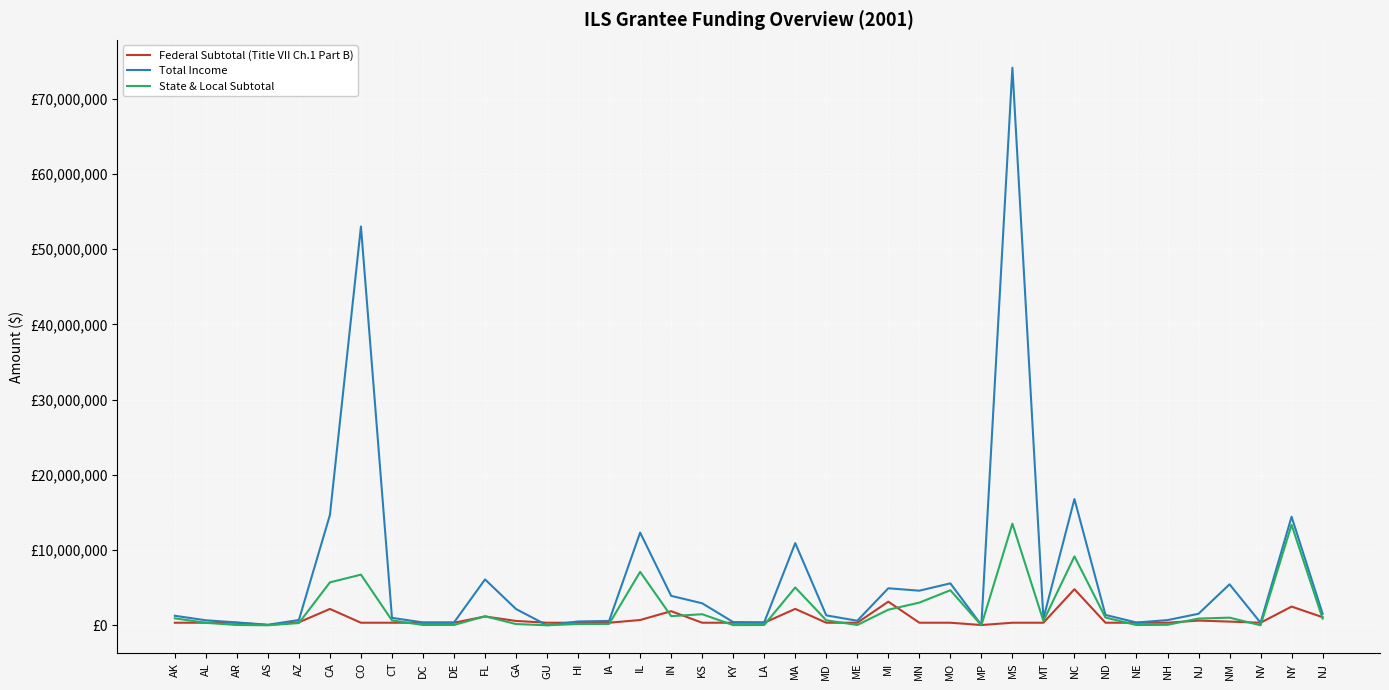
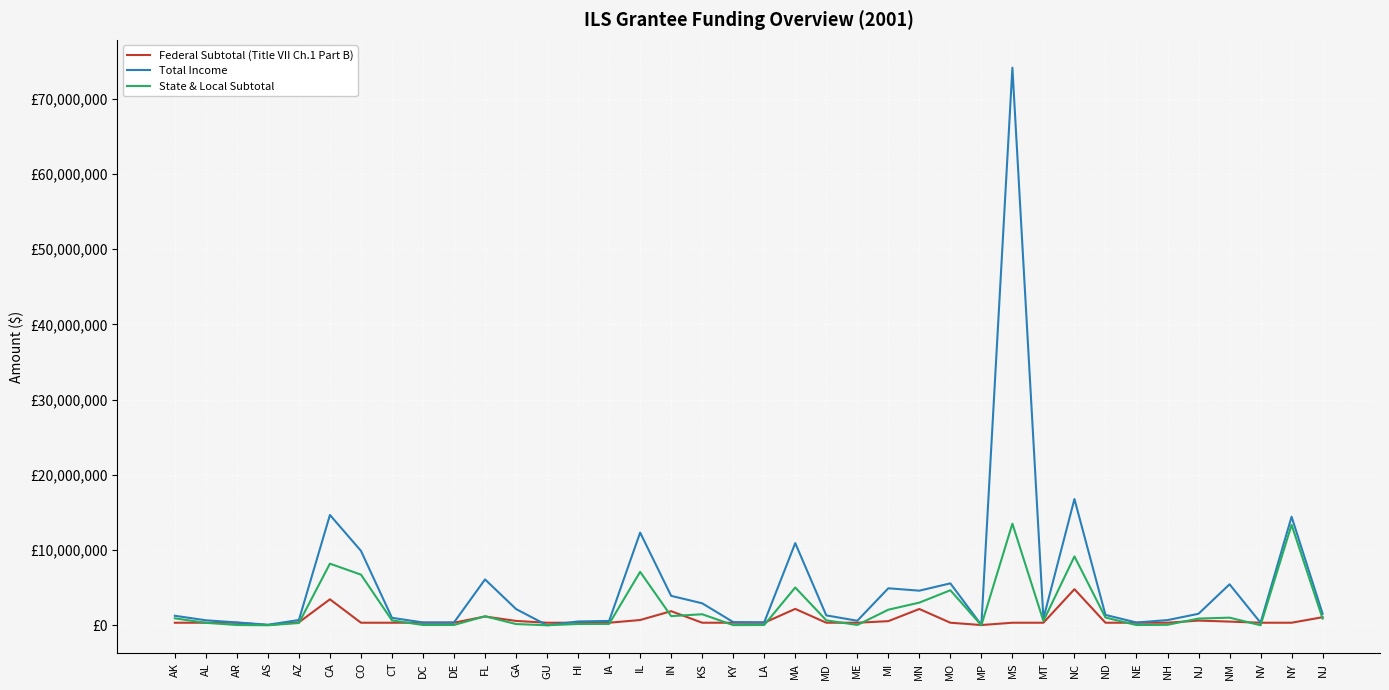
Federal Subtotal (Title VII Ch.1 Part B), CA: £2,000,000 -> £3,000,000
State & Local Subtotal, CA: £6,000,000 -> £8,000,000
Total Income, CO: £53,000,000 -> £10,000,000
Federal Subtotal (Title VII Ch.1 Part B), MI: £3,000,000 -> £1,000,000
Federal Subtotal (Title VII Ch.1 Part B), MN: £0 -> £2,000,000
Federal Subtotal (Title VII Ch.1 Part B), NY: £2,000,000 -> £0
